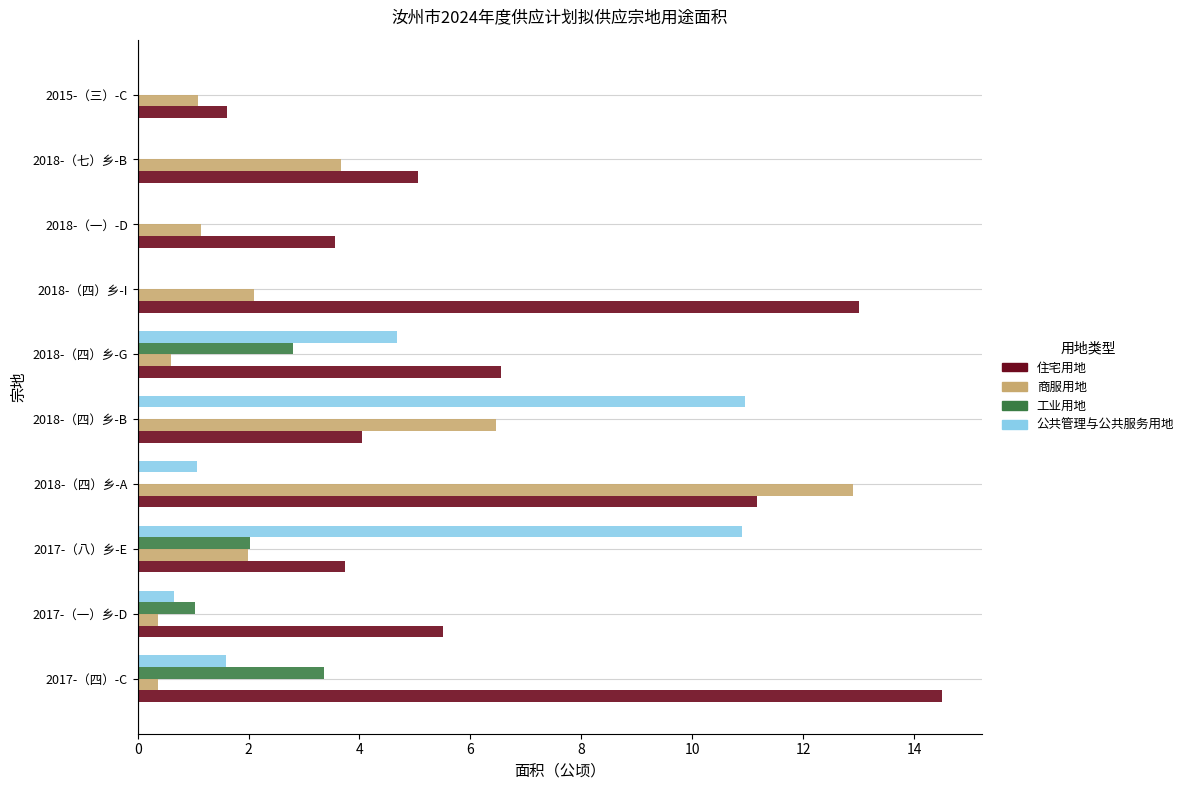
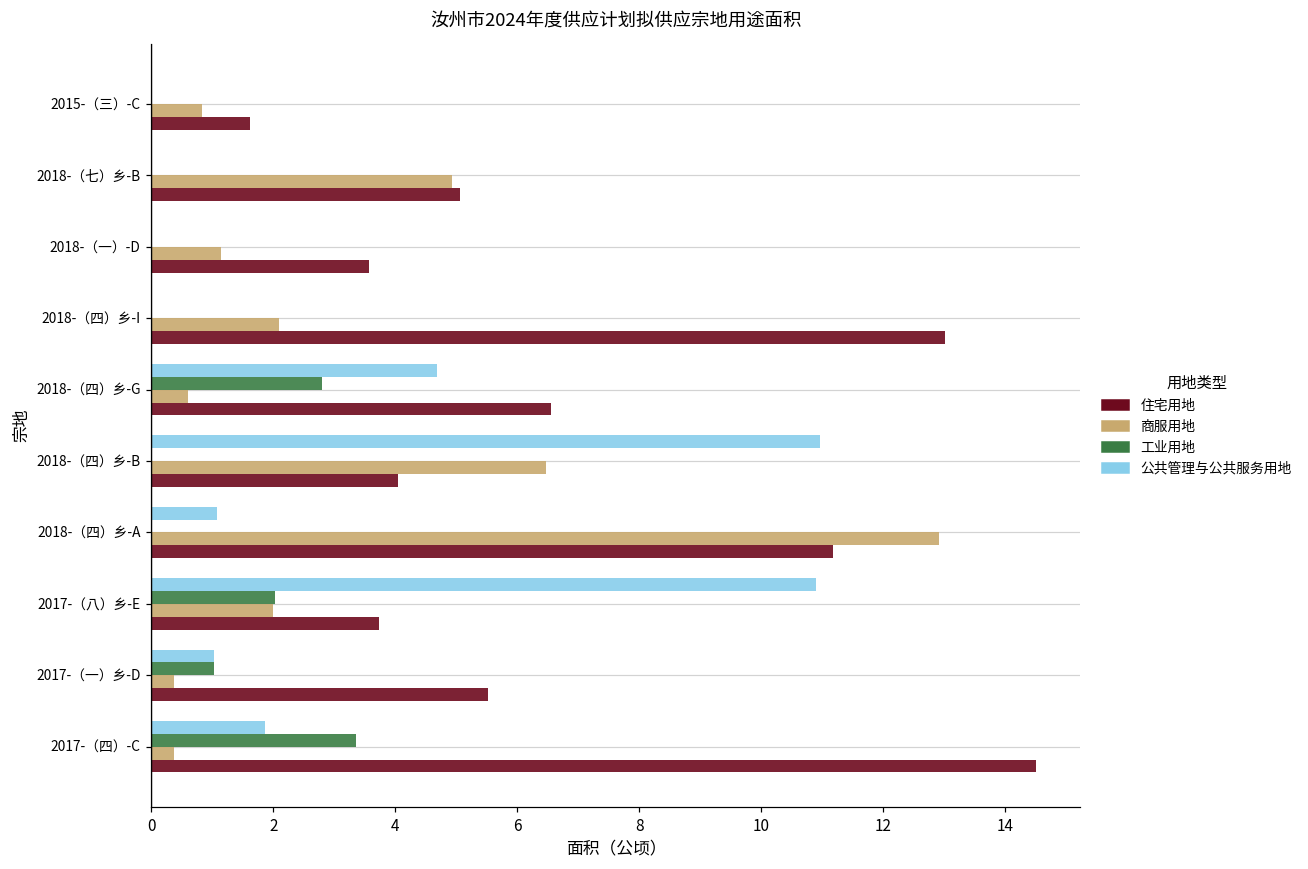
商服用地, 2015-（三）-C: 1.1 -> 0.8
商服用地, 2018-（七）乡-B: 3.7 -> 4.9
公共管理与公共服务用地, 2017-（一）乡-D: 0.7 -> 1.0
公共管理与公共服务用地, 2017-（四）-C: 1.6 -> 1.9
